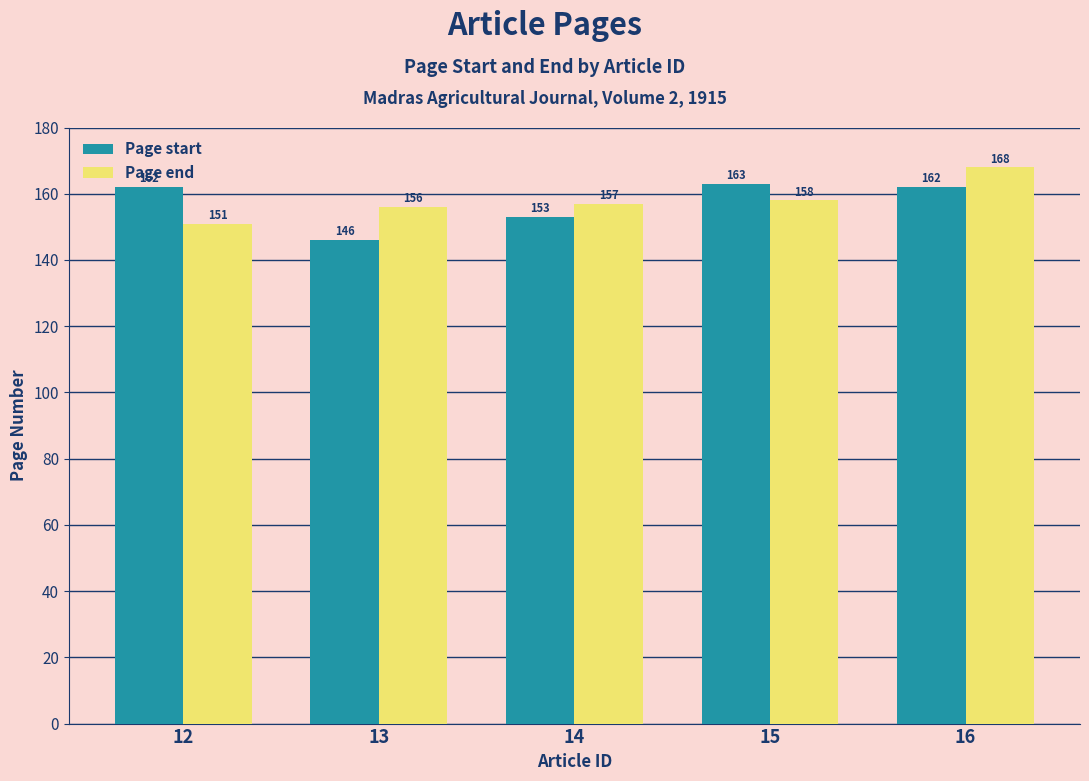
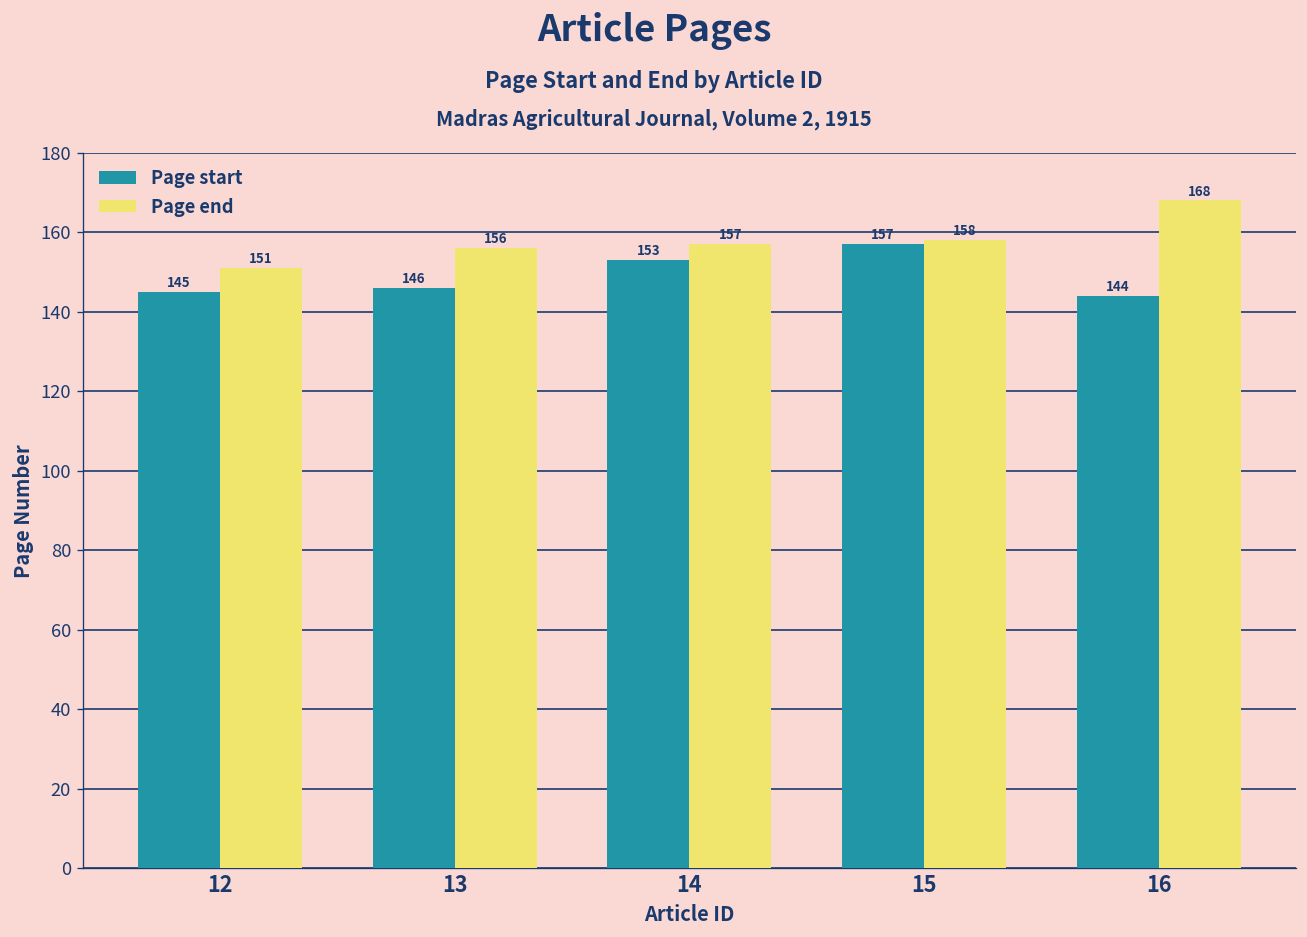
Page start, 12: 162 -> 145
Page start, 15: 163 -> 157
Page start, 16: 162 -> 144
